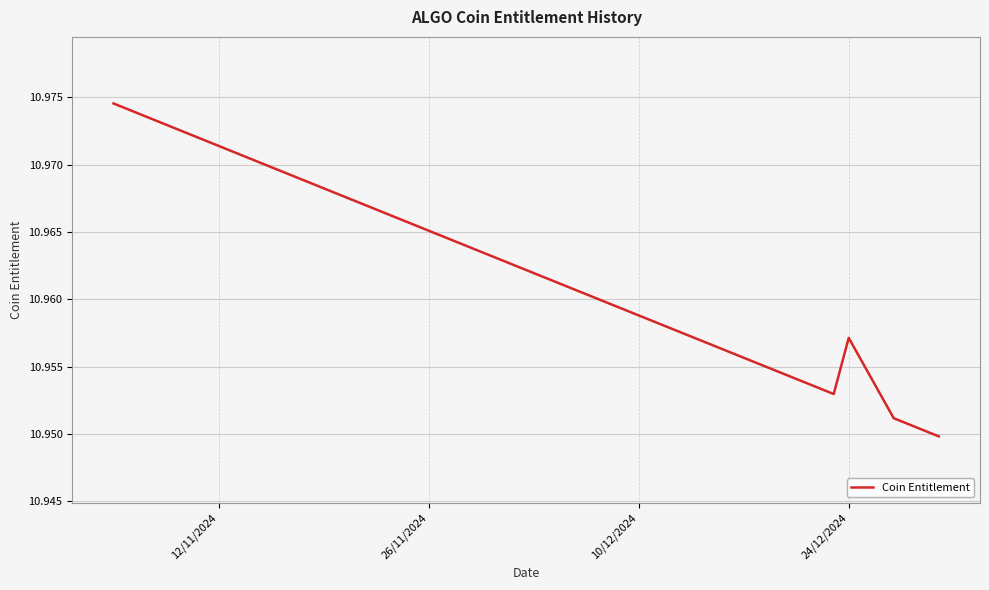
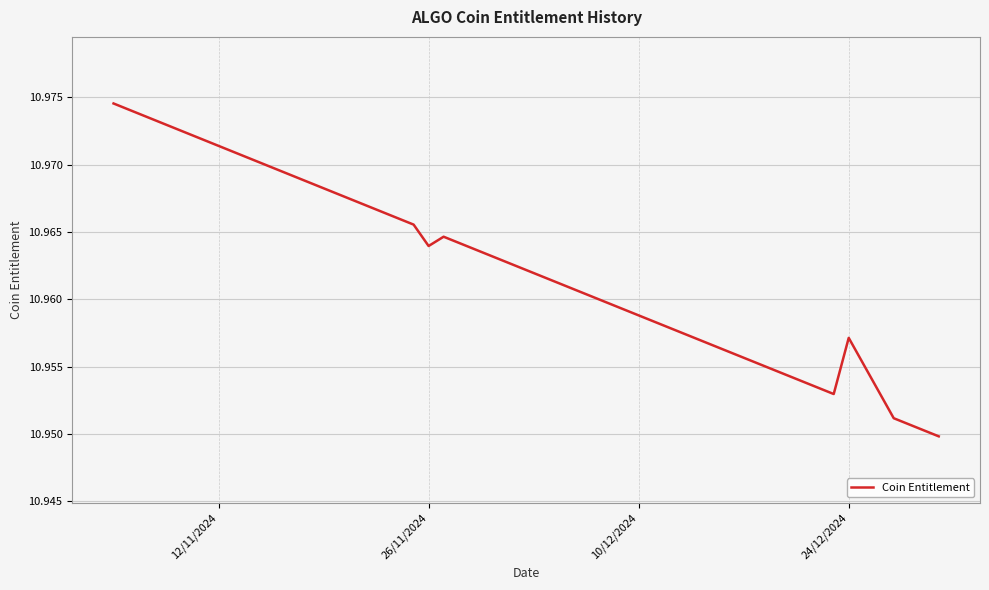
26/11/2024: 10.9651 -> 10.9640
